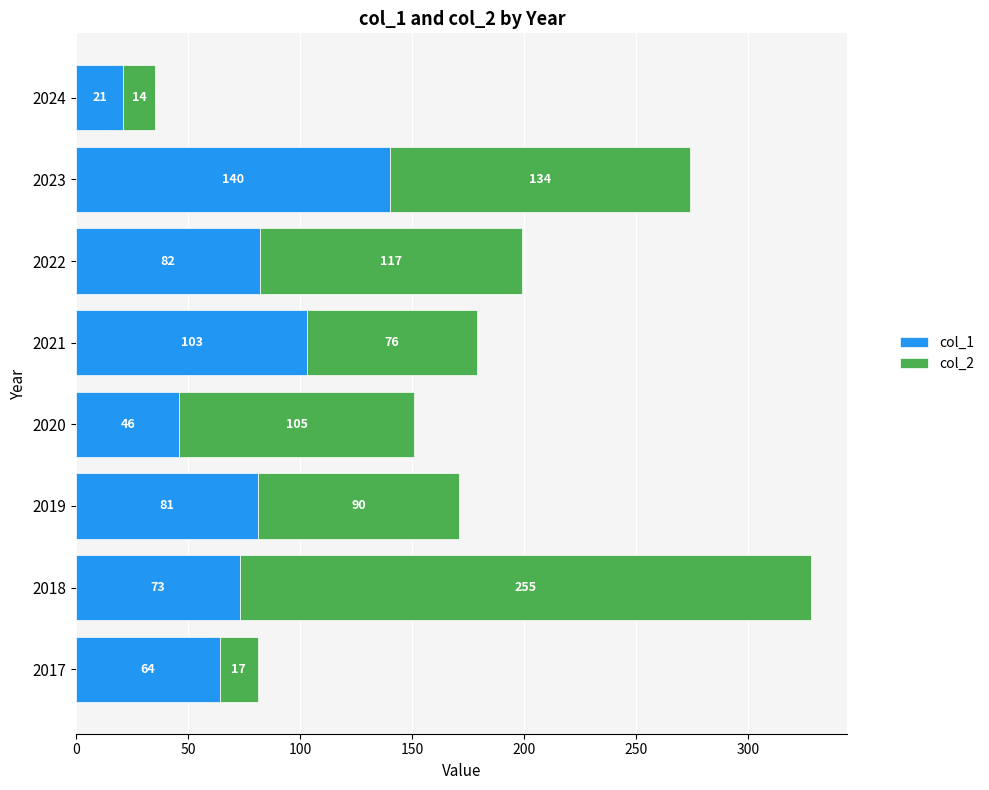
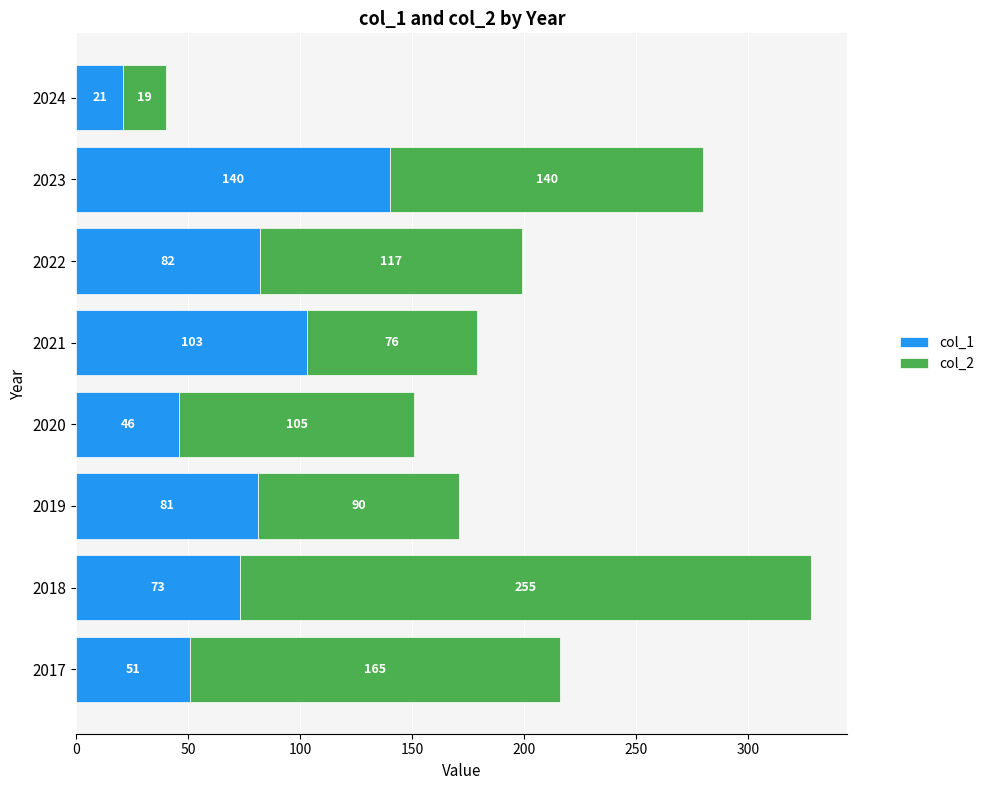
col_2, 2024: 14 -> 19
col_2, 2023: 134 -> 140
col_1, 2017: 64 -> 51
col_2, 2017: 17 -> 165
